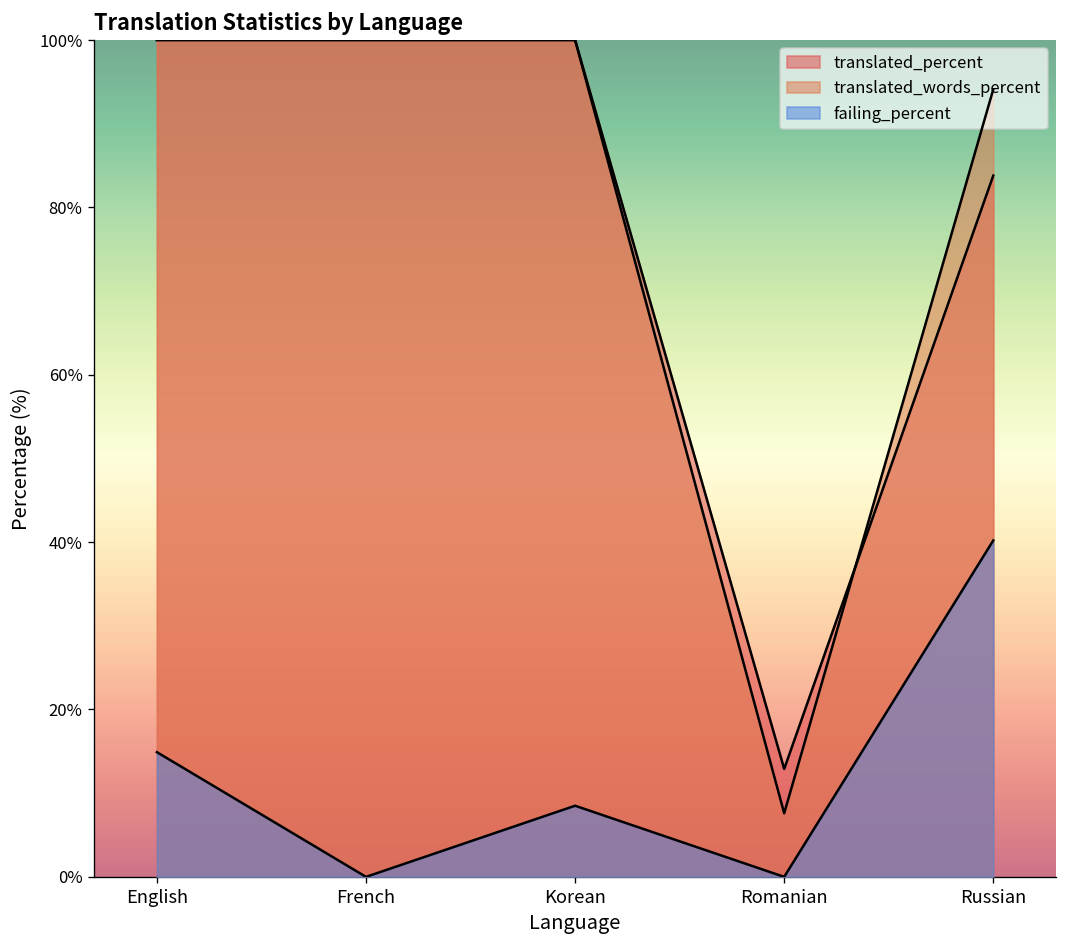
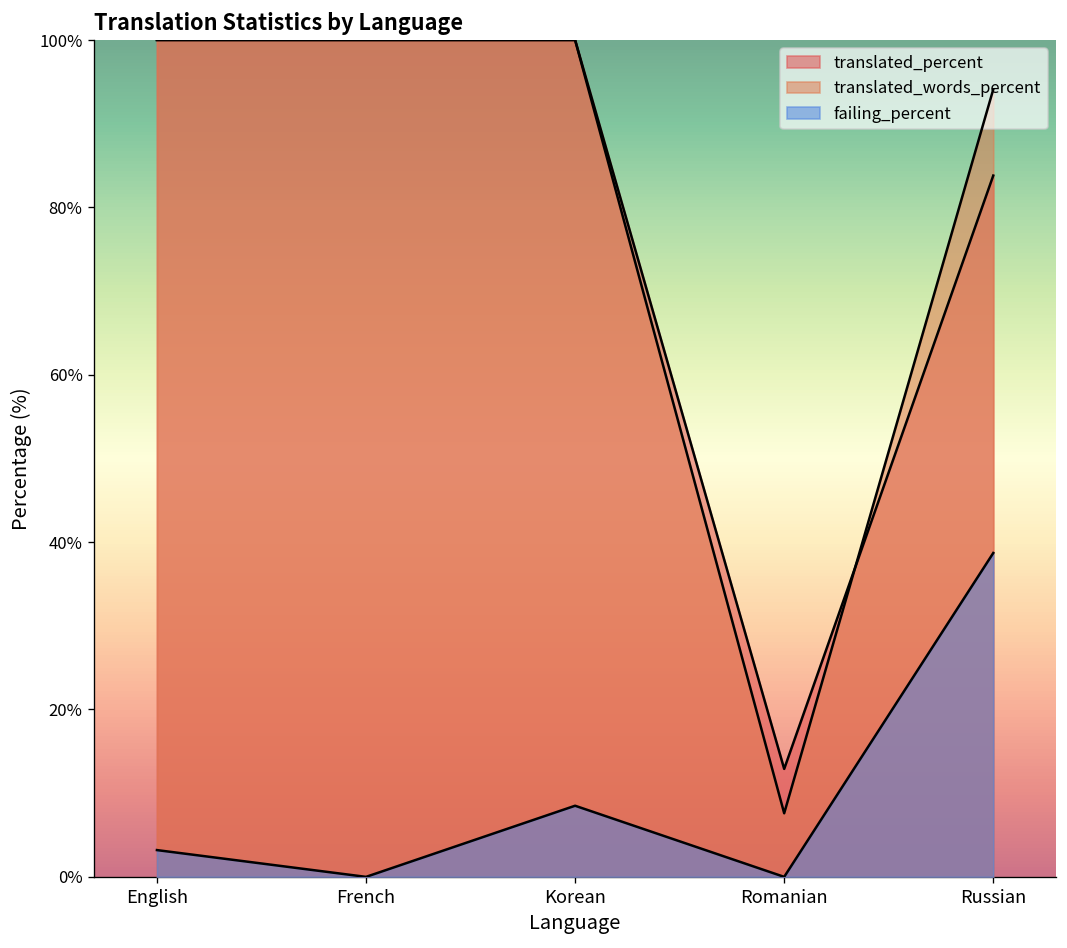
failing_percent, English: 15% -> 3%
failing_percent, Russian: 40% -> 39%
